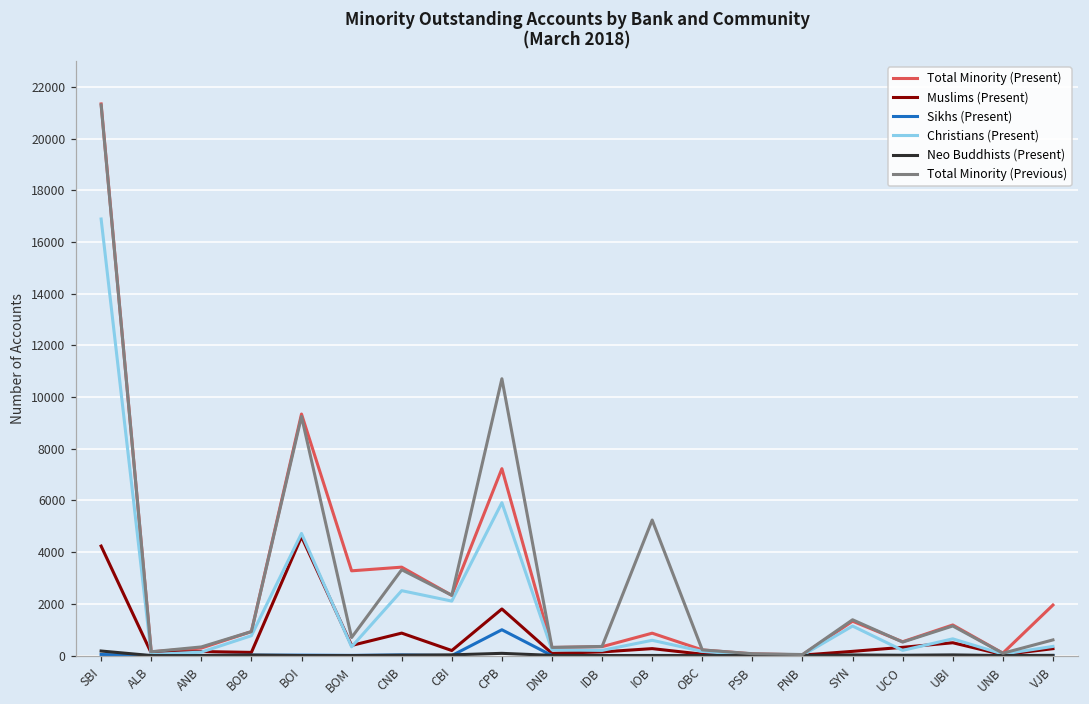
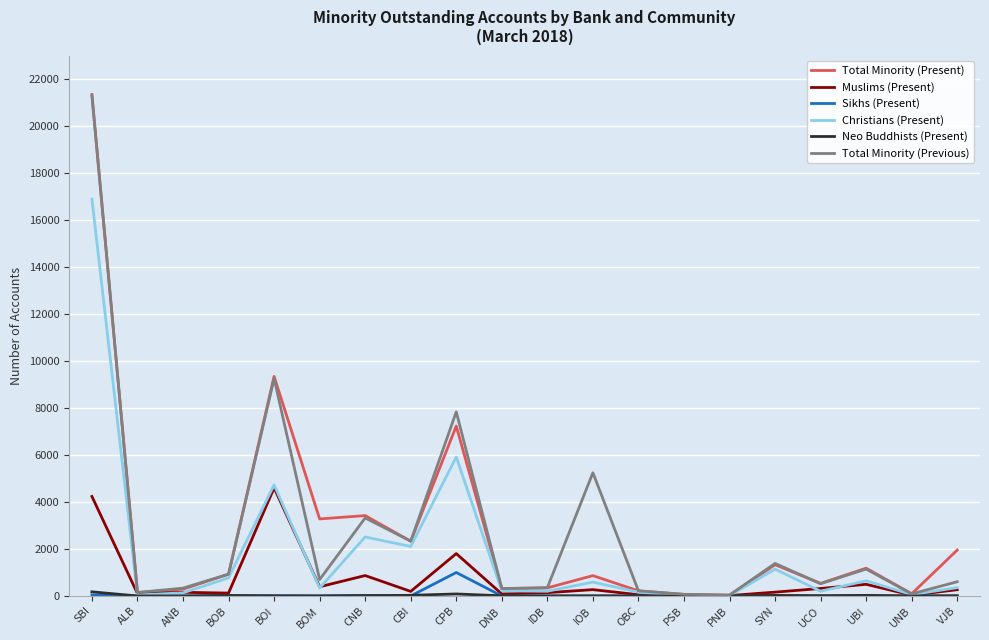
Total Minority (Previous), CPB: 10700 -> 7800
